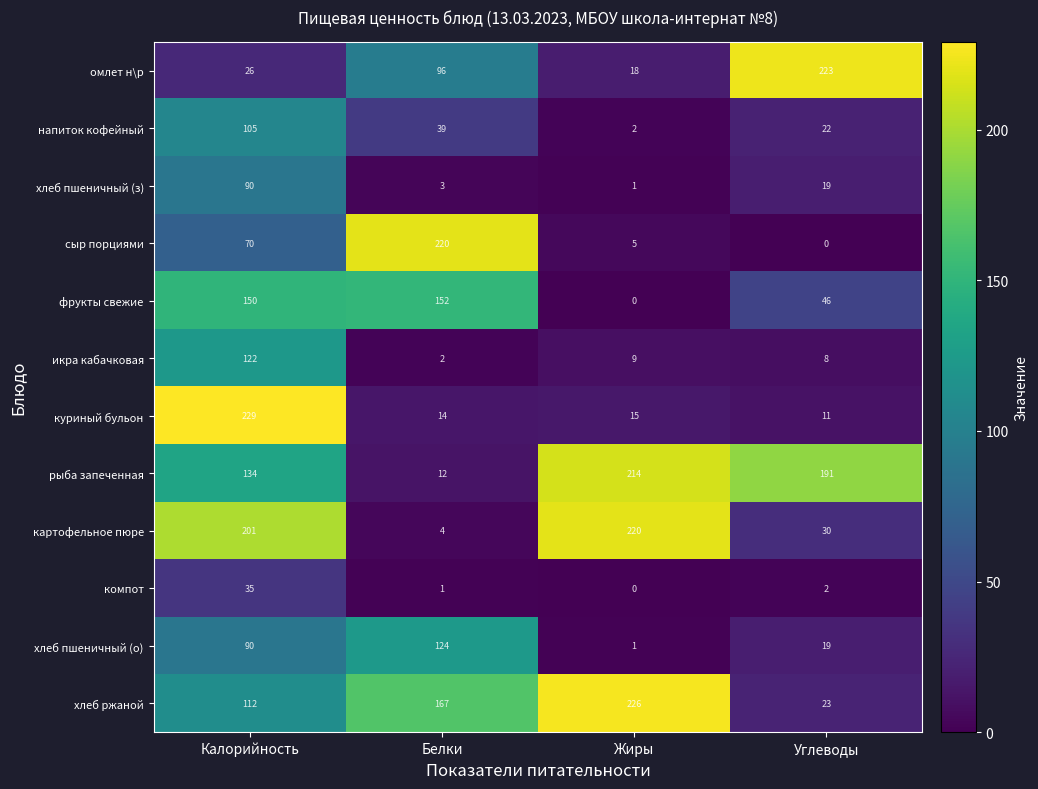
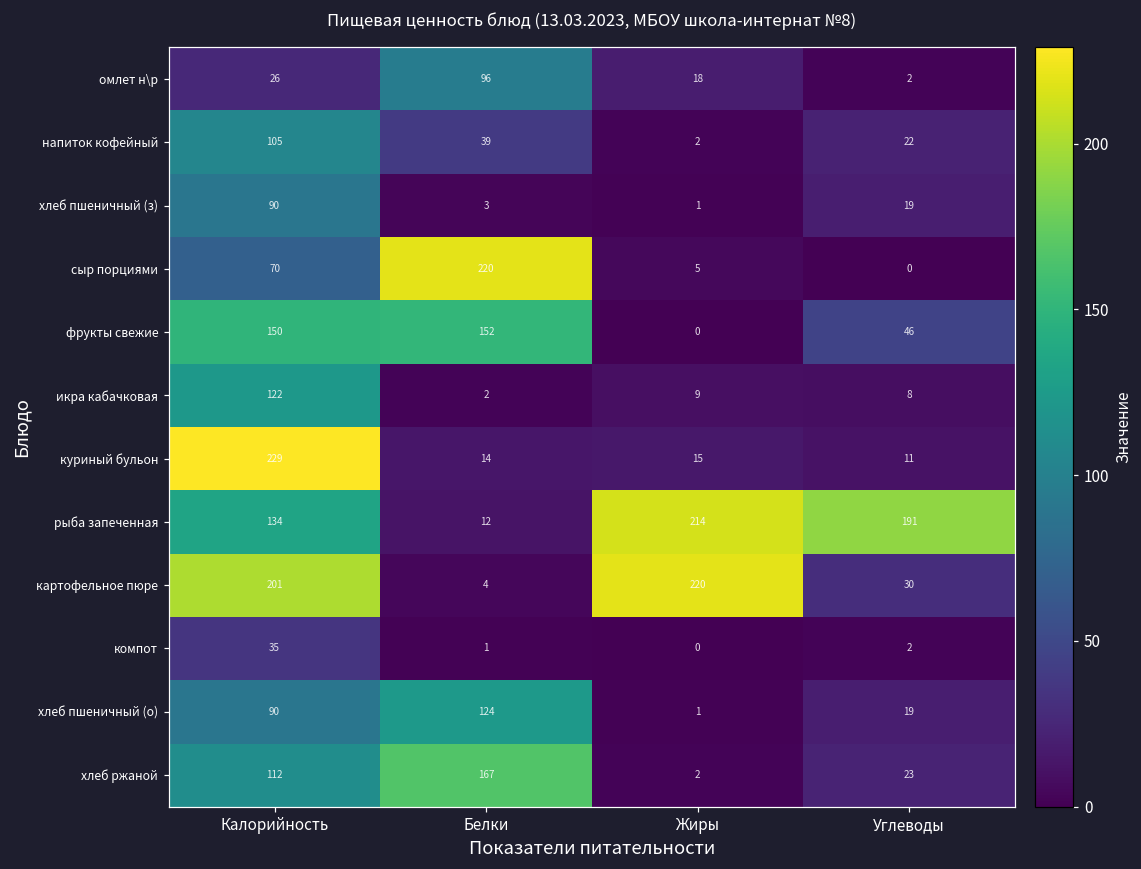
омлет н\р, Углеводы: 223 -> 2
хлеб ржаной, Жиры: 226 -> 2
